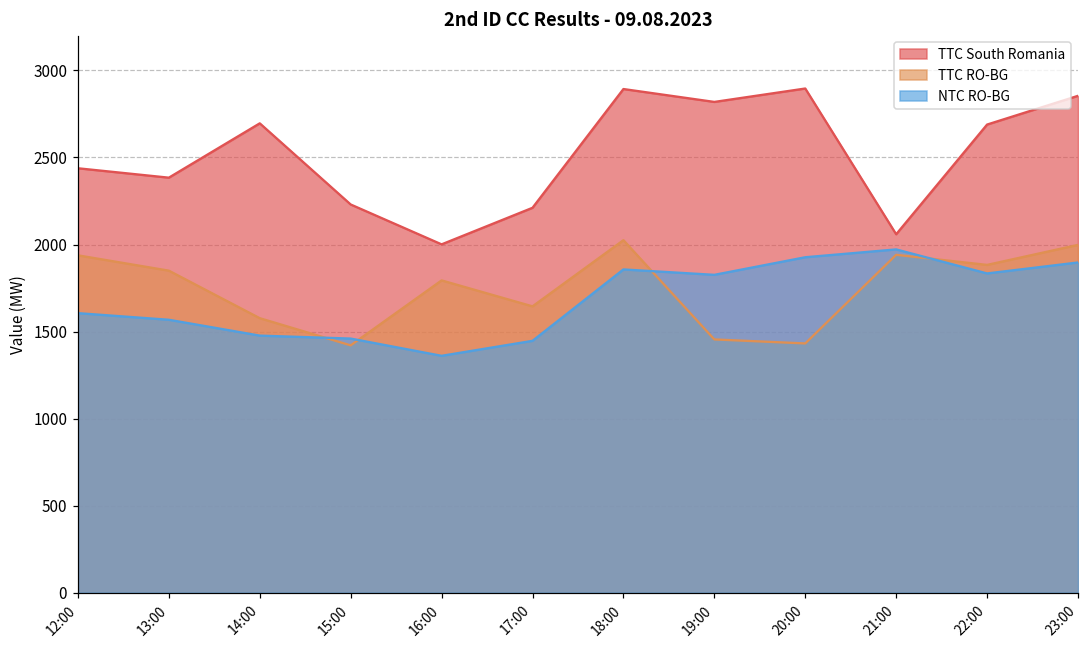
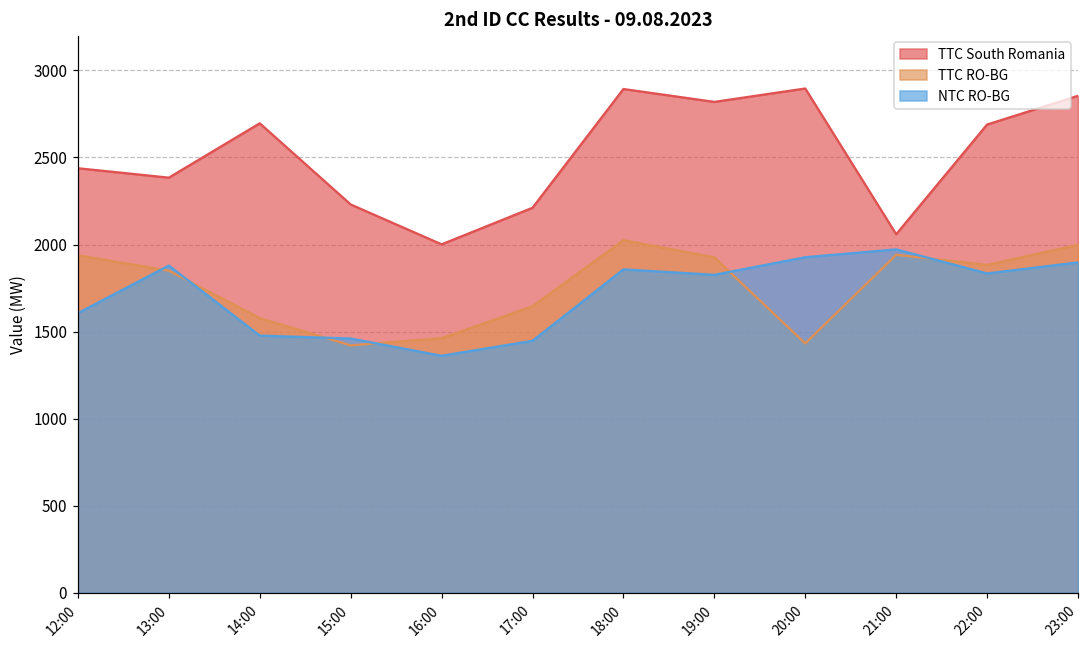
NTC RO-BG, 13:00: 1570 -> 1880
TTC RO-BG, 16:00: 1790 -> 1460
TTC RO-BG, 19:00: 1460 -> 1930
